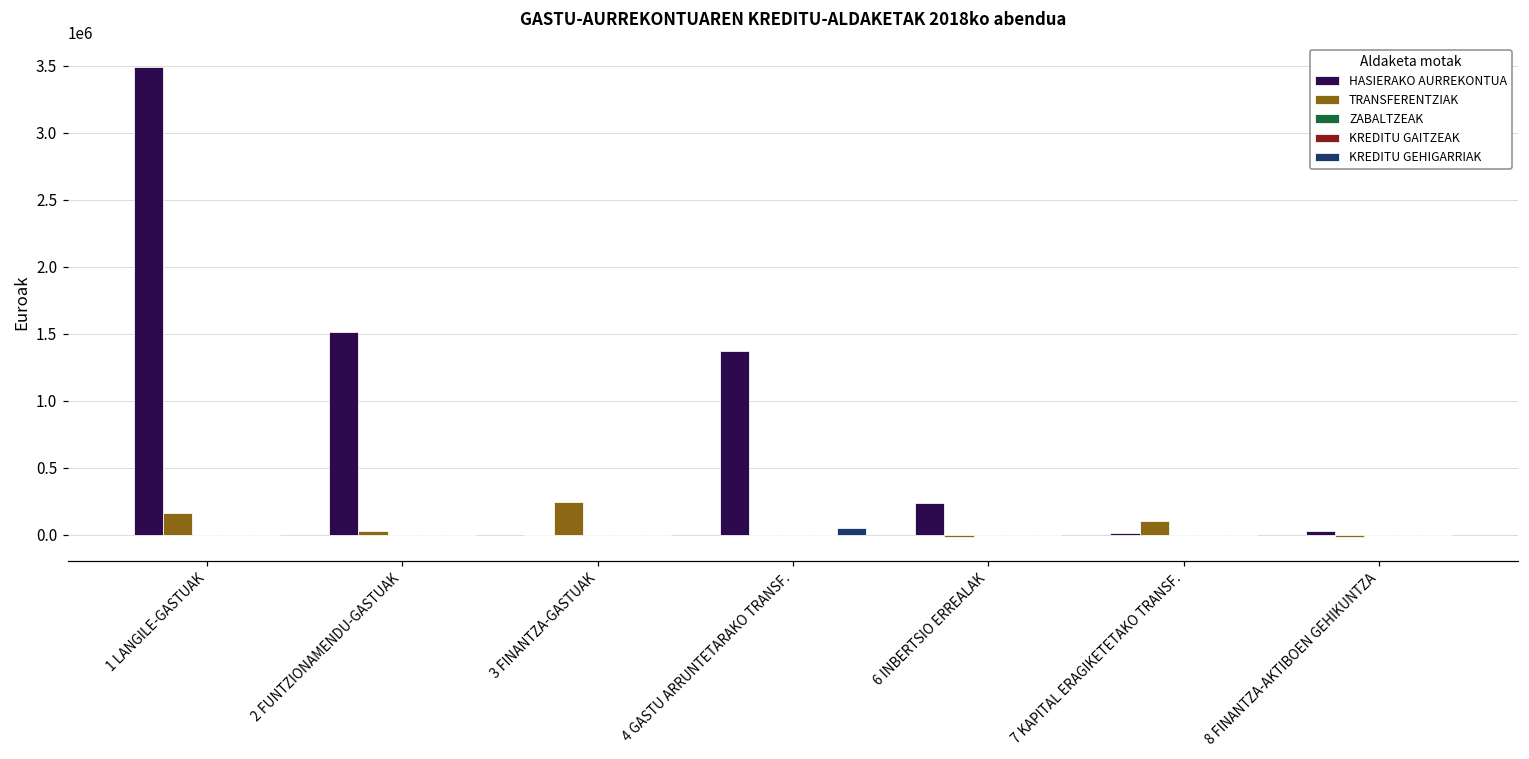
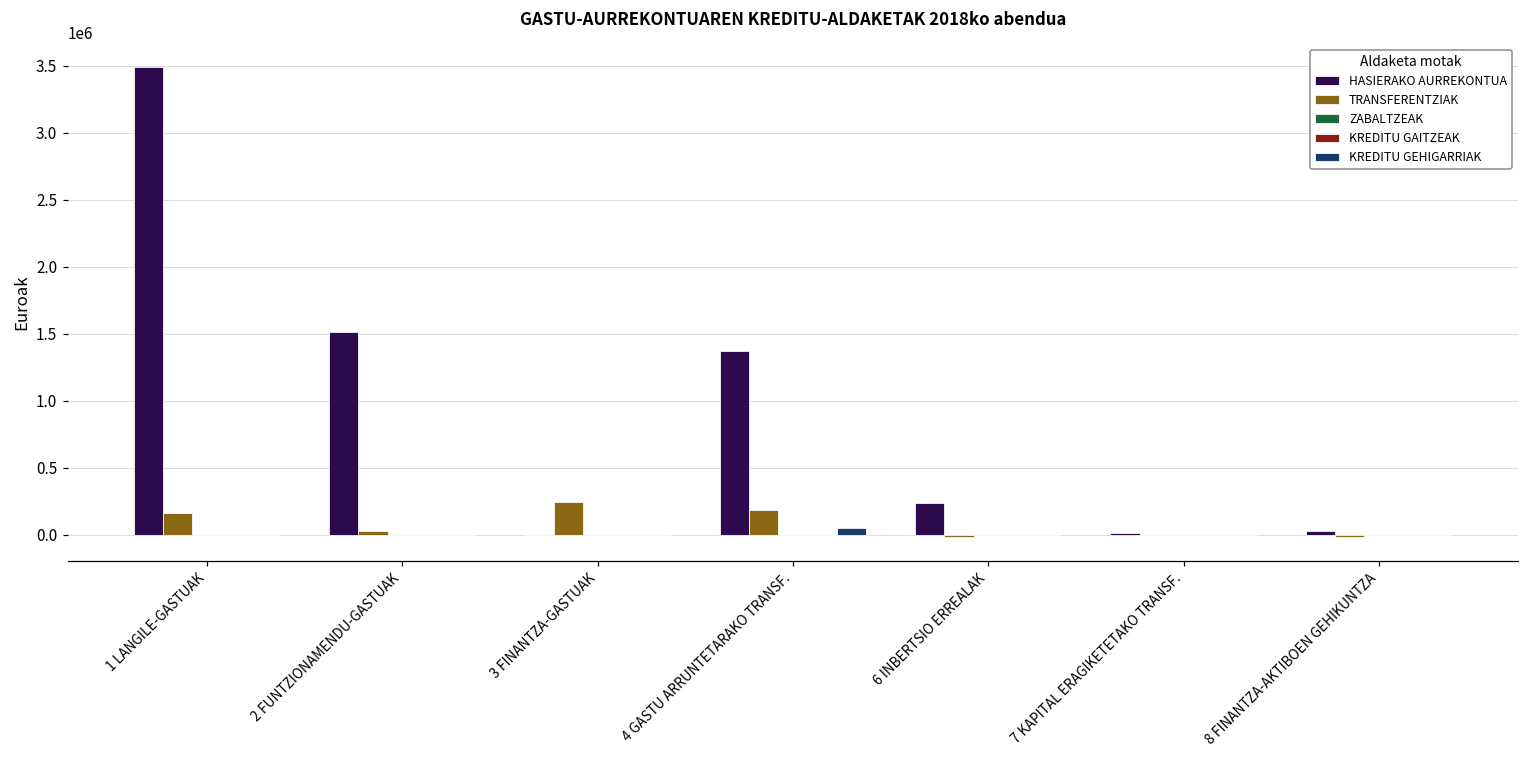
TRANSFERENTZIAK, 4 GASTU ARRUNTETARAKO TRANSF.: 0 -> 180000
TRANSFERENTZIAK, 7 KAPITAL ERAGIKETETAKO TRANSF.: 100000 -> 0
